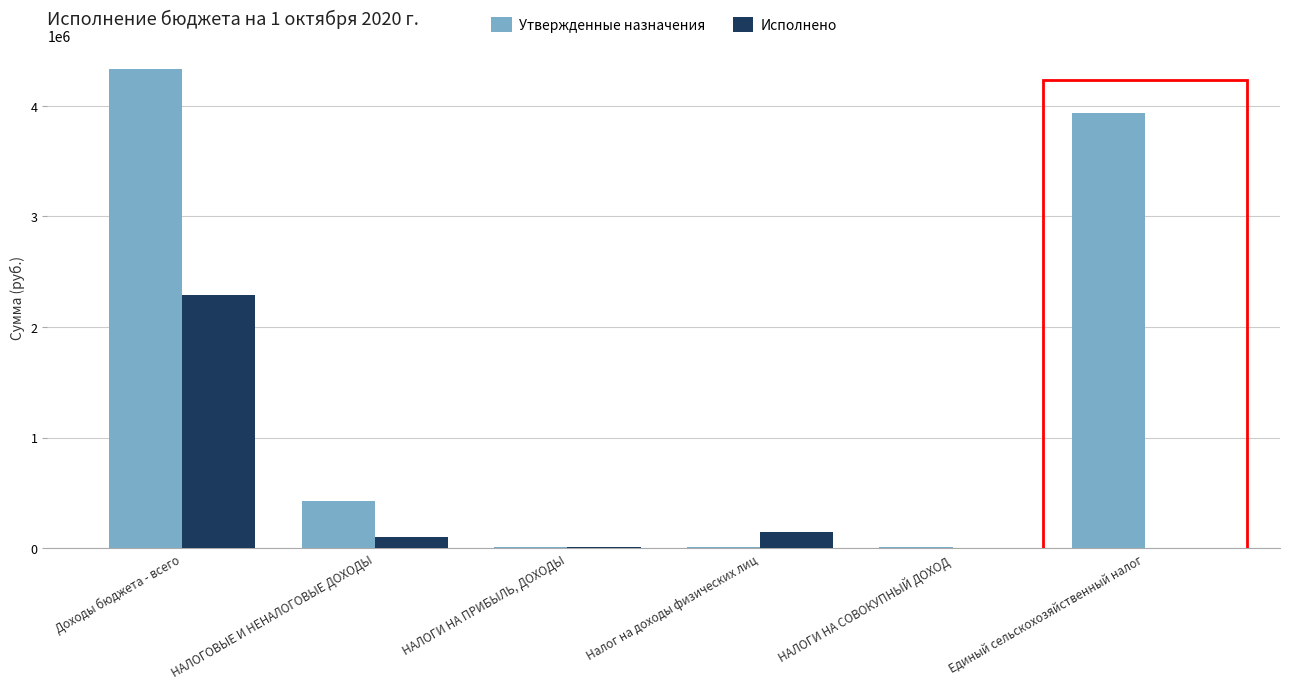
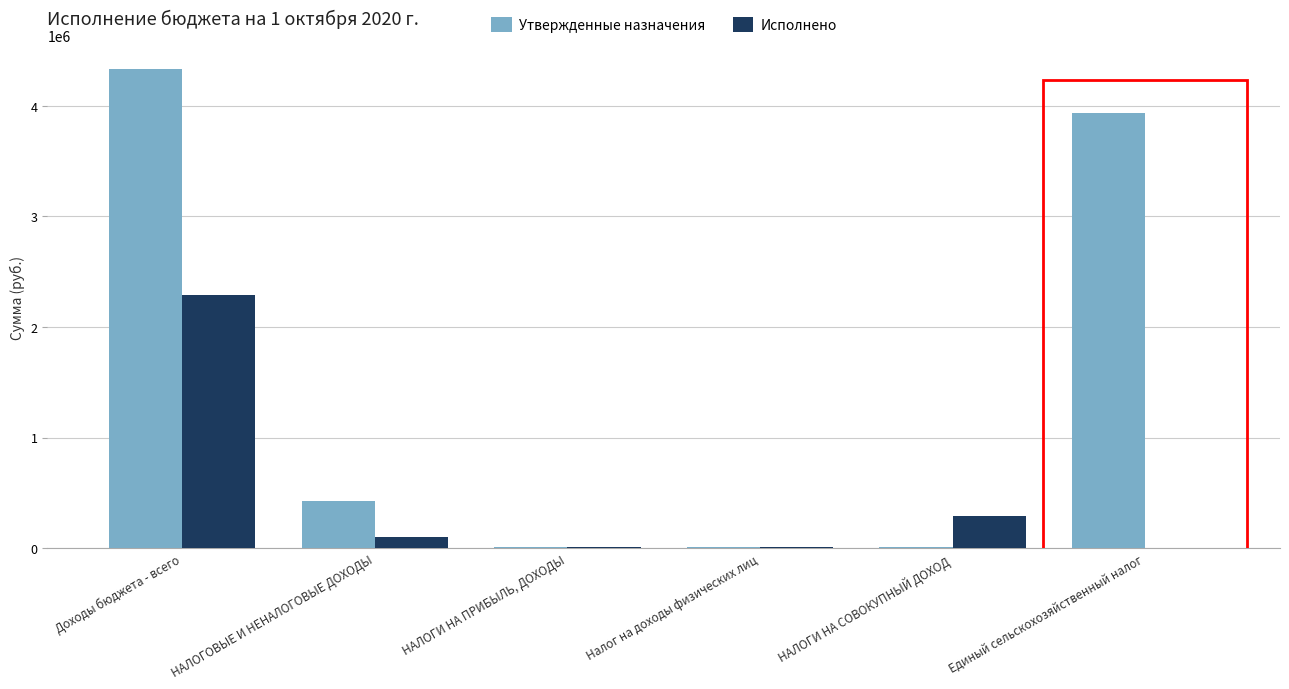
Исполнено, Налог на доходы физических лиц: 150000 -> 10000
Исполнено, НАЛОГИ НА СОВОКУПНЫЙ ДОХОД: 0 -> 290000
